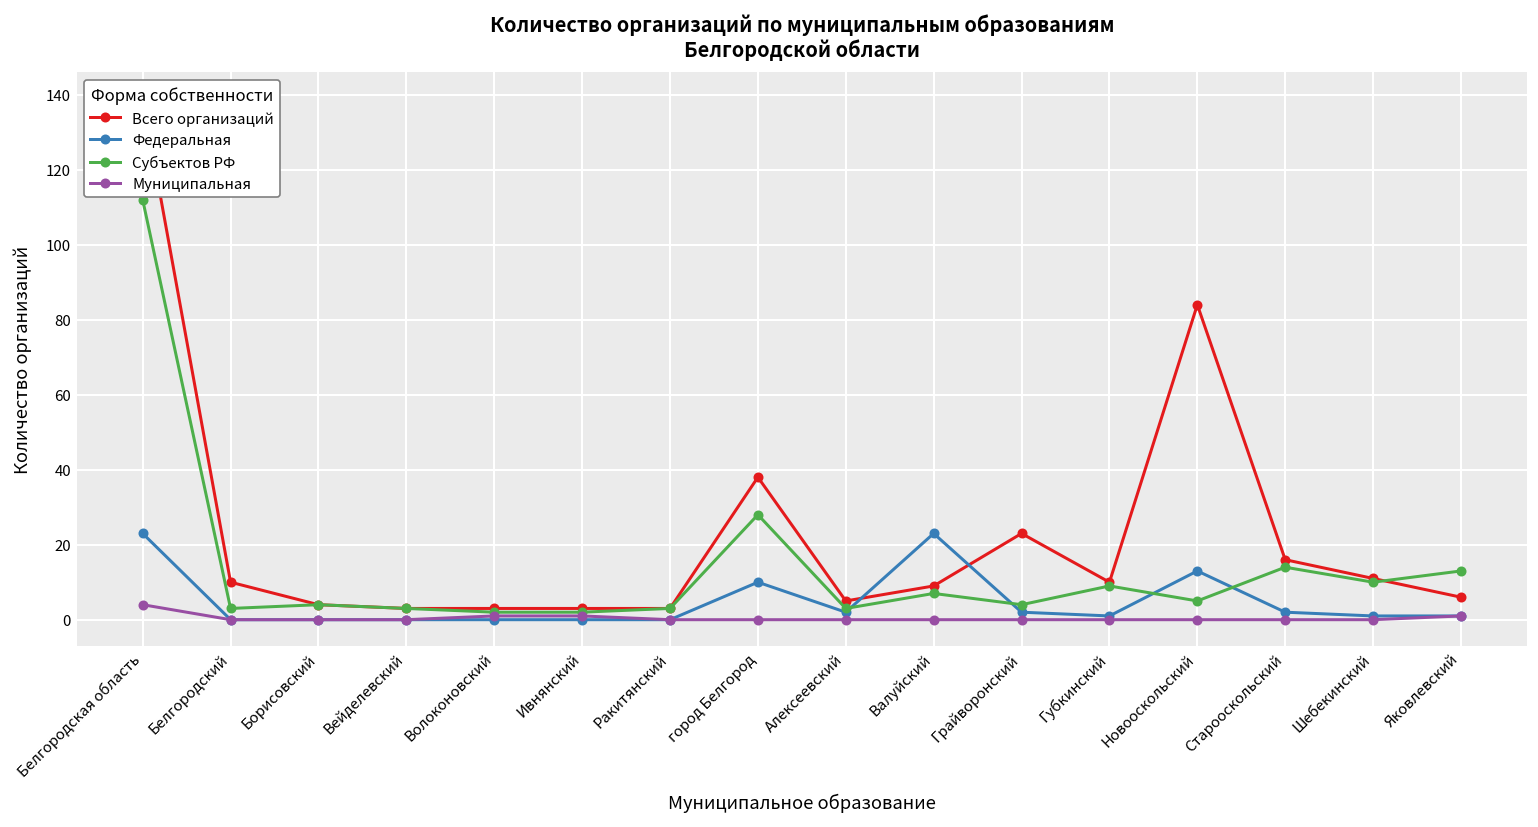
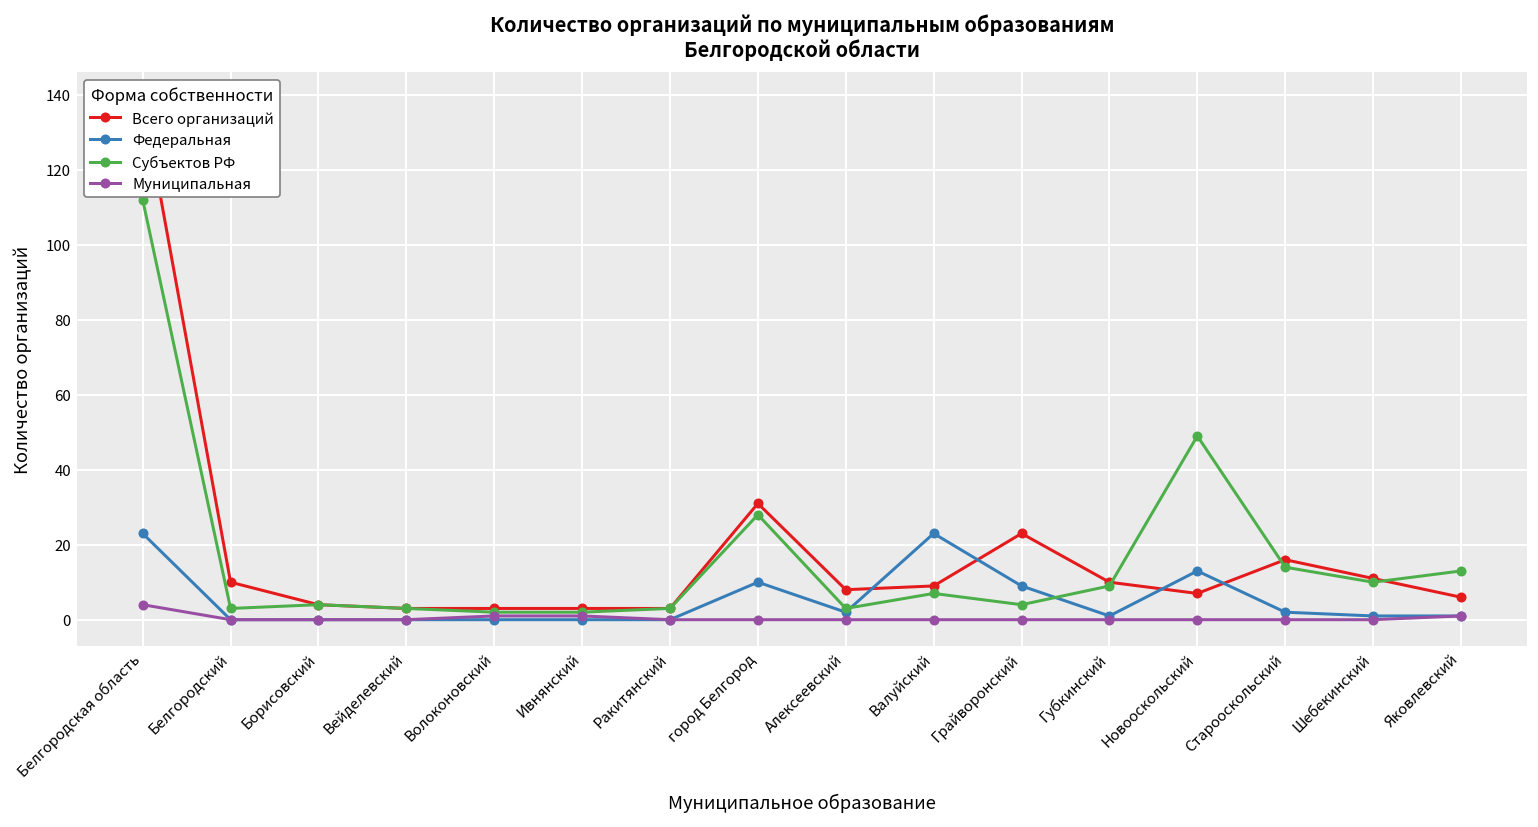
Всего организаций, город Белгород: 38 -> 31
Всего организаций, Алексеевский: 5 -> 8
Федеральная, Грайворонский: 2 -> 9
Всего организаций, Новооскольский: 84 -> 7
Субъектов РФ, Новооскольский: 5 -> 49
